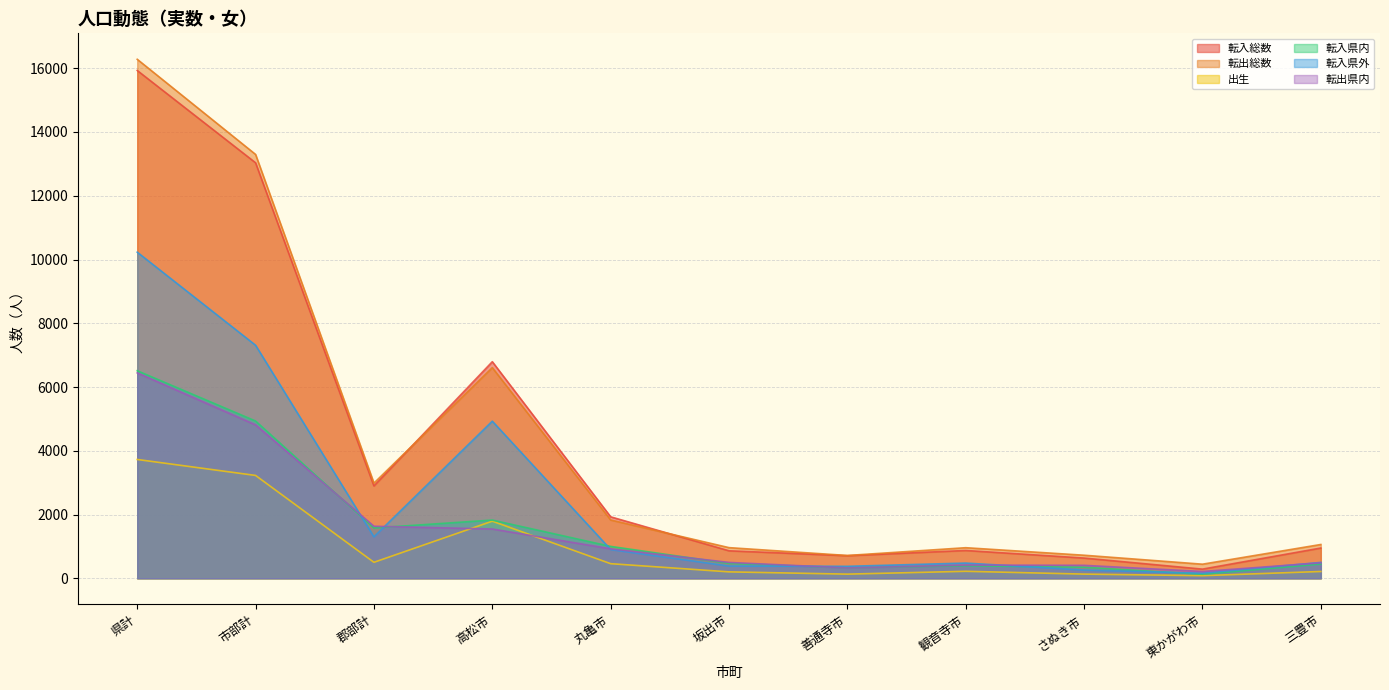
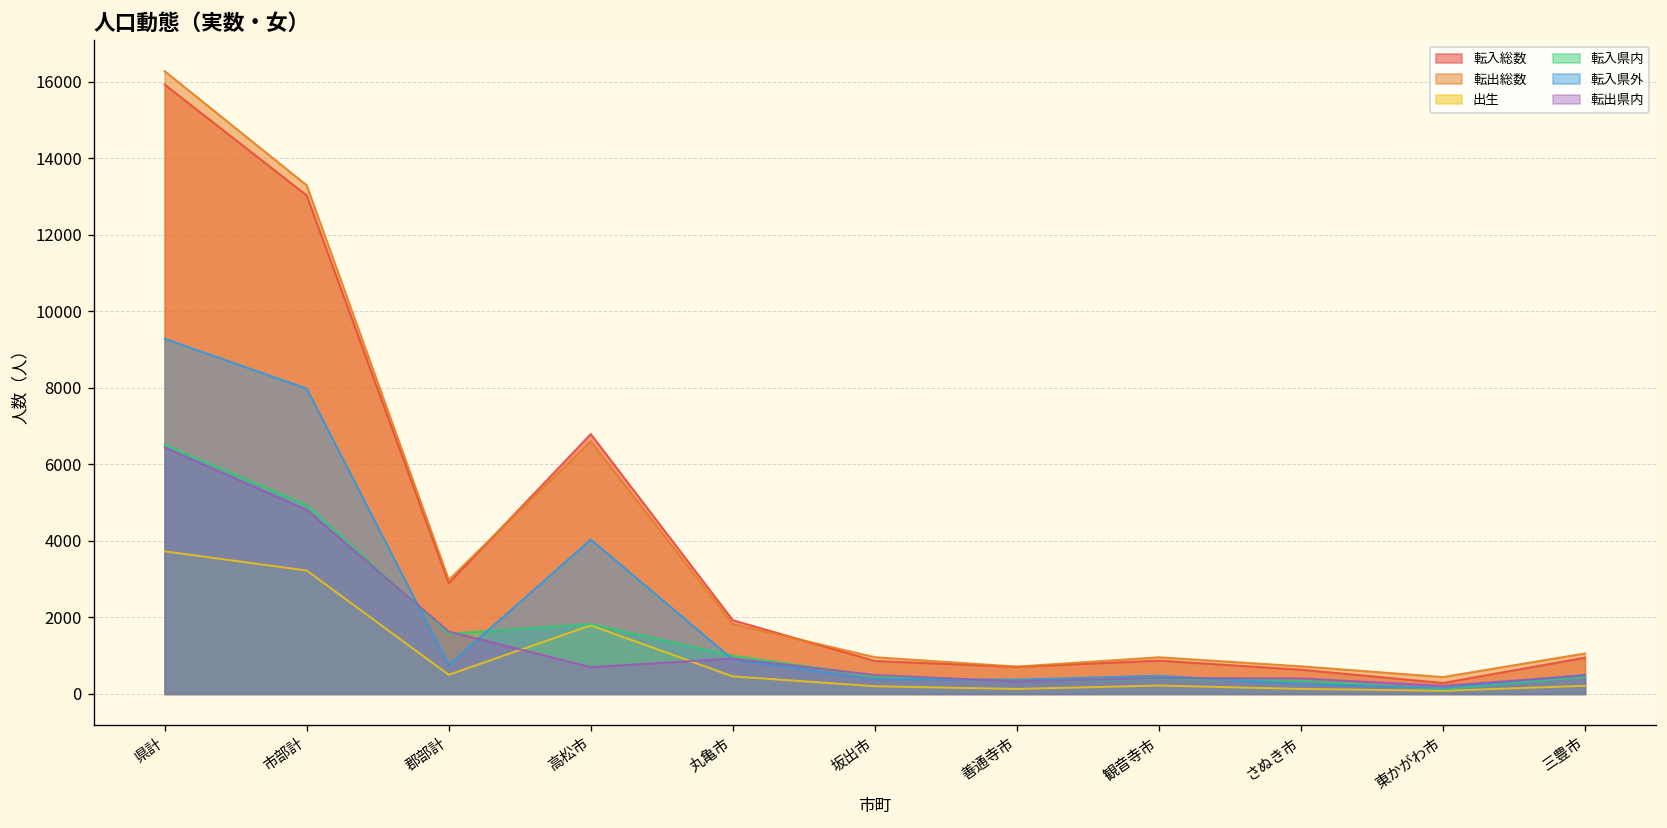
転入県外, 県計: 10200 -> 9300
転入県外, 市部計: 7300 -> 8000
転入県外, 郡部計: 1300 -> 800
転入県外, 高松市: 4900 -> 4000
転出県内, 高松市: 1500 -> 700
